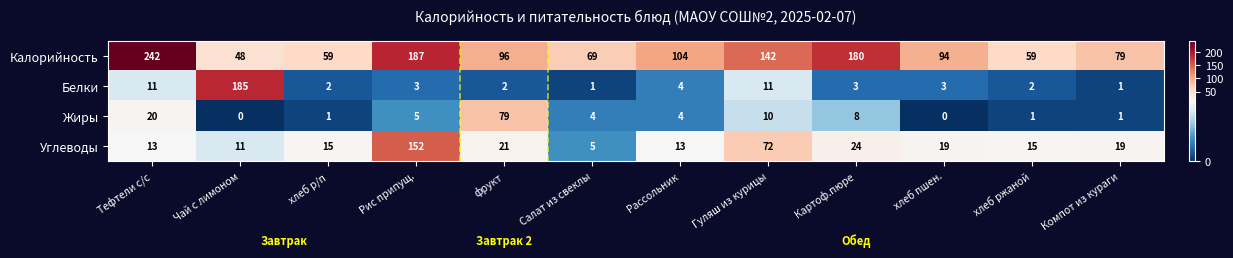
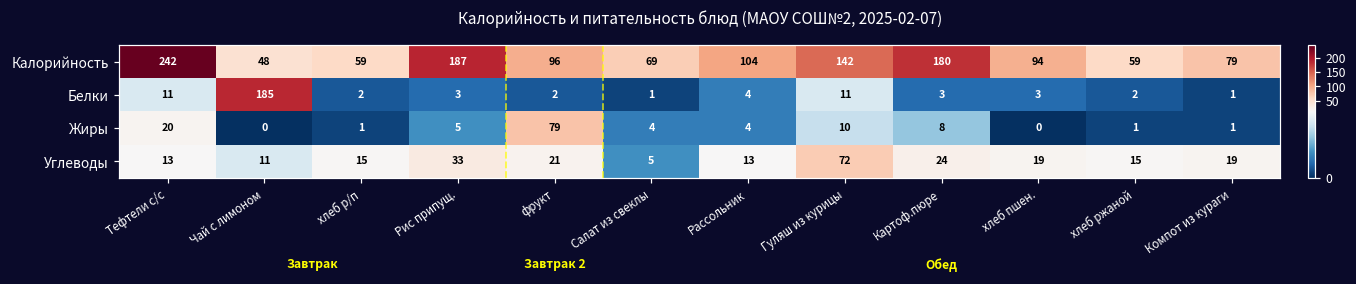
Углеводы, Рис припущ.: 152 -> 33
